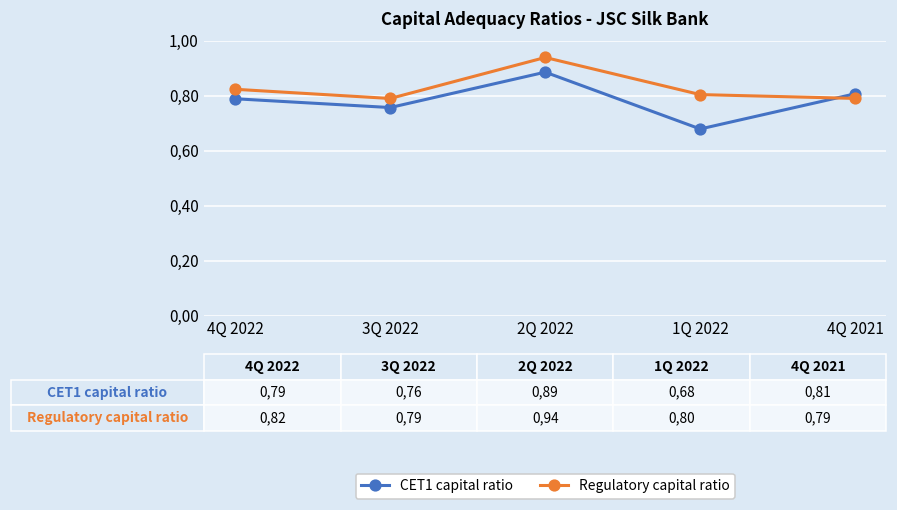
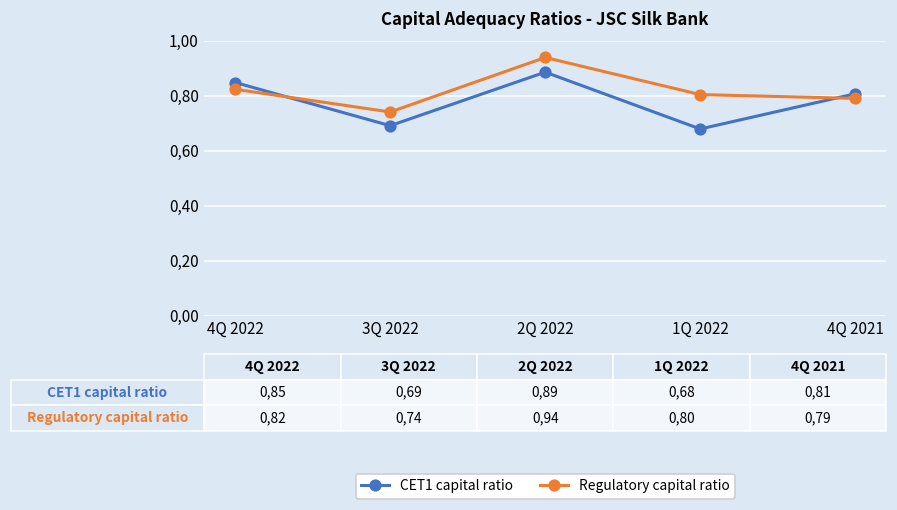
CET1 capital ratio, 4Q 2022: 0,79 -> 0,85
CET1 capital ratio, 3Q 2022: 0,76 -> 0,69
Regulatory capital ratio, 3Q 2022: 0,79 -> 0,74
